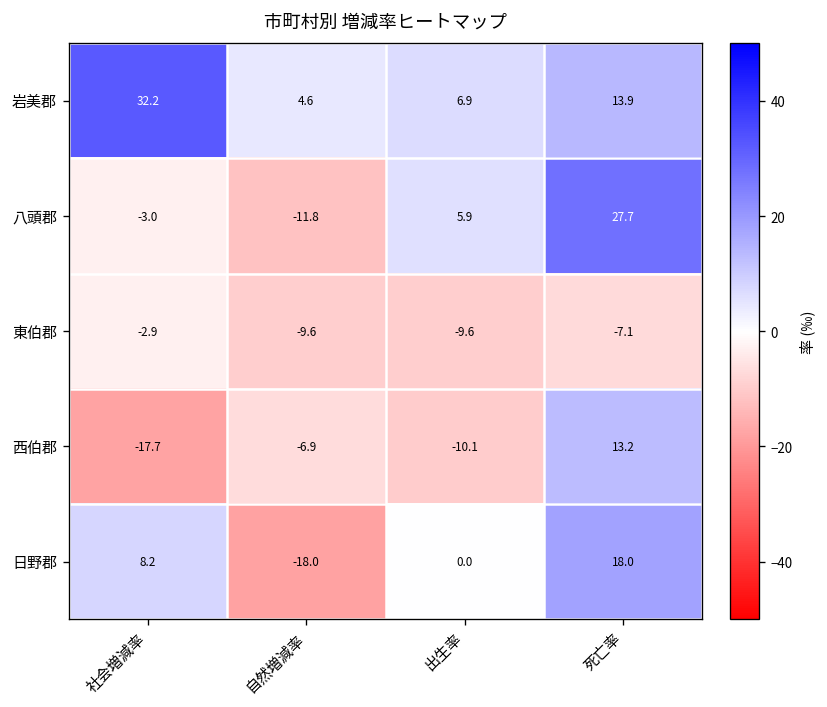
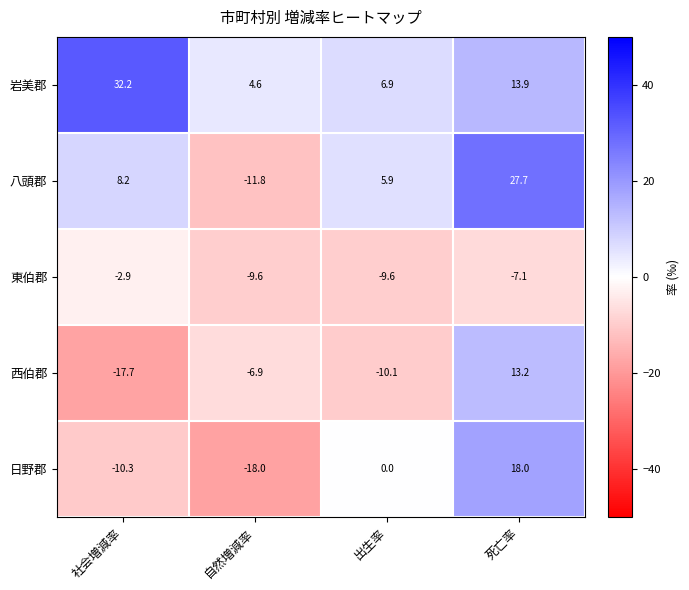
八頭郡, 社会増減率: -3.0 -> 8.2
日野郡, 社会増減率: 8.2 -> -10.3
